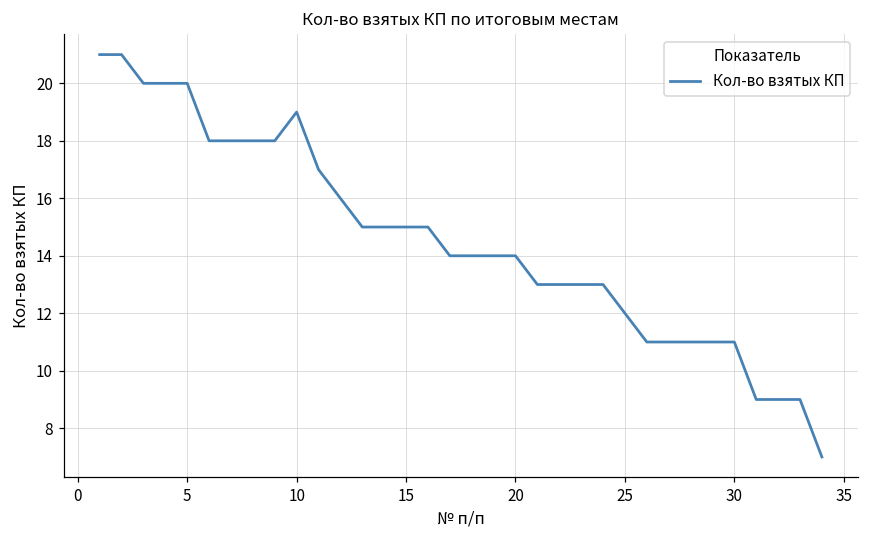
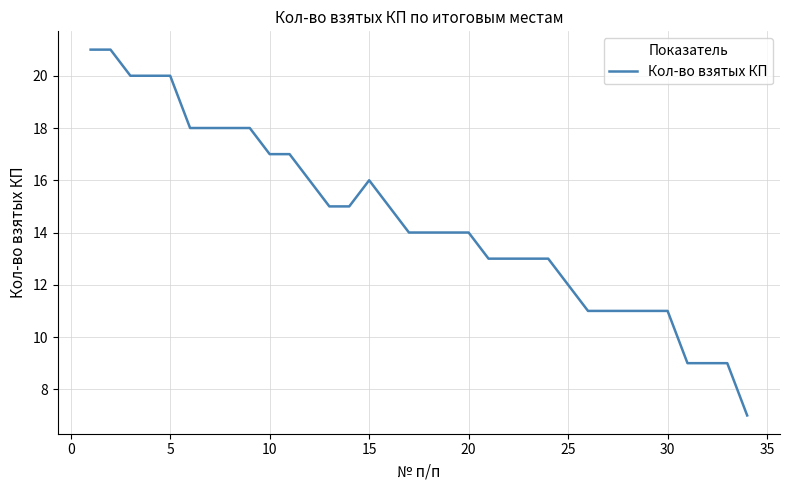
10: 19 -> 17
15: 15 -> 16
